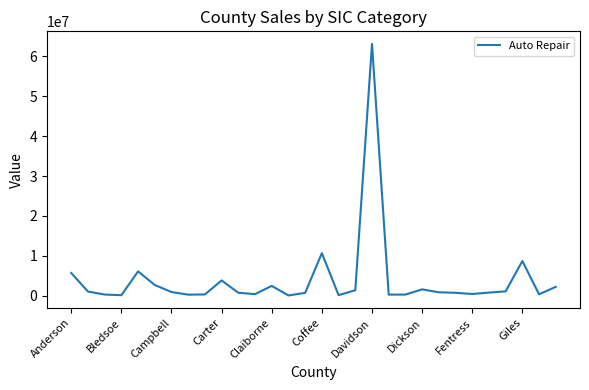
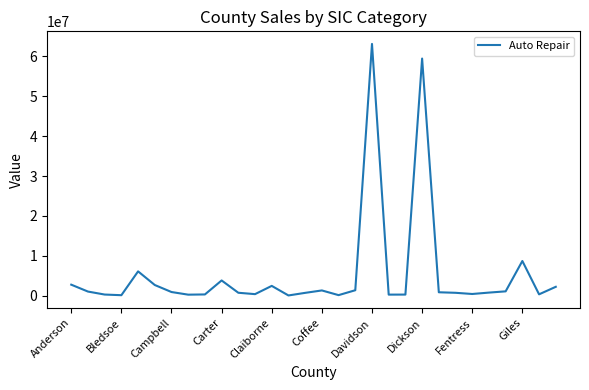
Anderson: 6000000 -> 3000000
Coffee: 11000000 -> 1000000
Dickson: 2000000 -> 59000000
